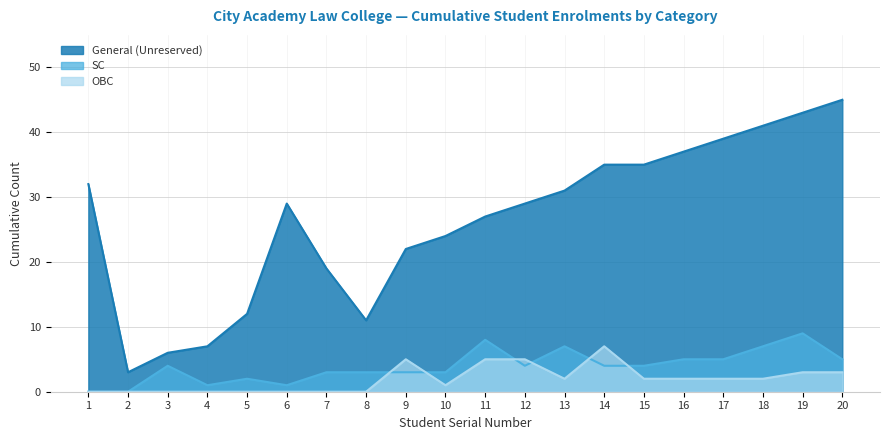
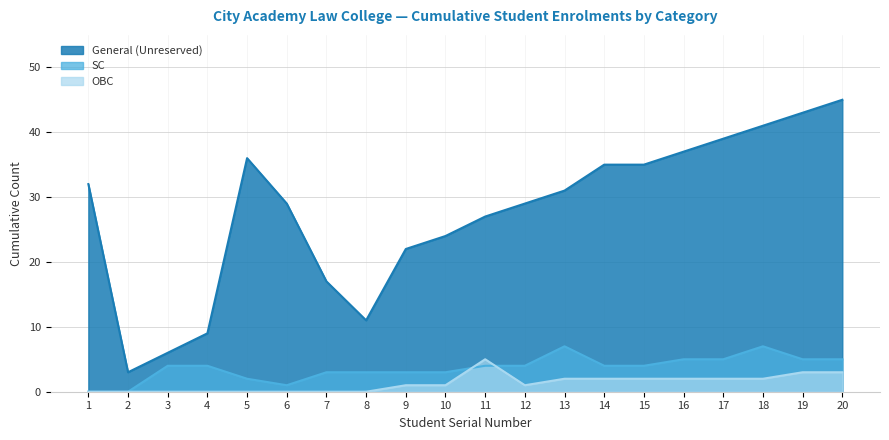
General (Unreserved), 4: 7 -> 9
SC, 4: 1 -> 4
General (Unreserved), 5: 12 -> 36
General (Unreserved), 7: 19 -> 17
OBC, 9: 5 -> 1
SC, 11: 8 -> 4
OBC, 12: 5 -> 1
OBC, 14: 7 -> 2
SC, 19: 9 -> 5
